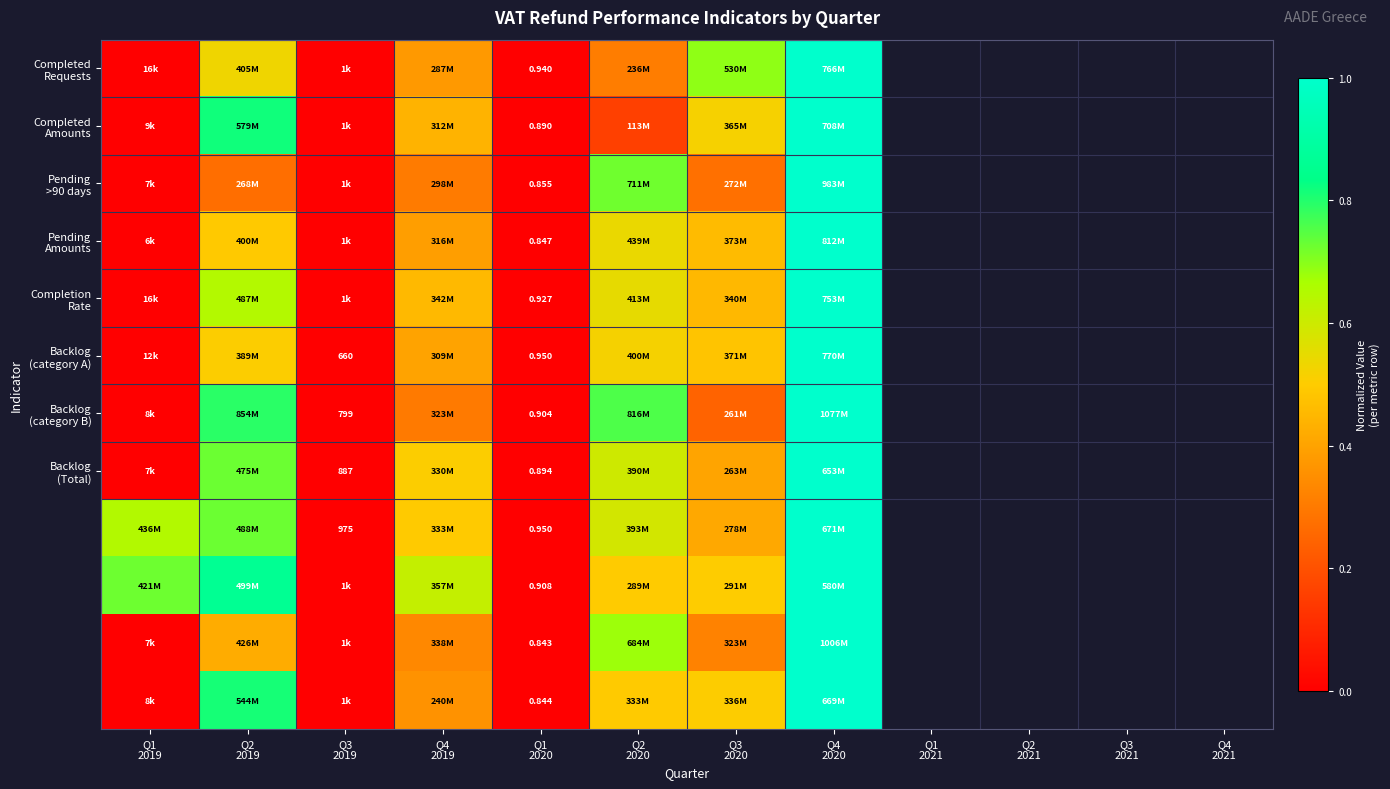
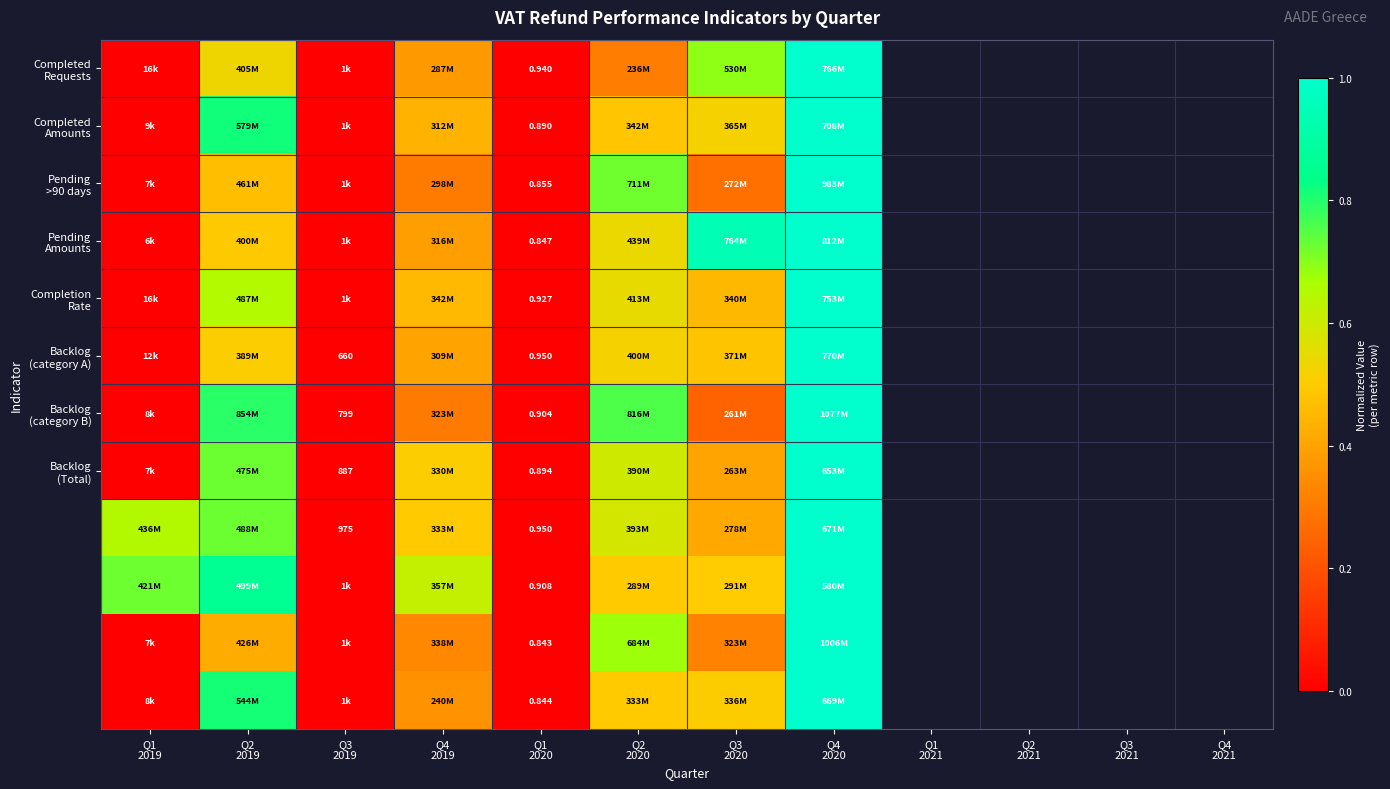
Completed Amounts, Q2 2020: 113M -> 342M
Pending >90 days, Q2 2019: 268M -> 461M
Pending Amounts, Q3 2020: 373M -> 764M
